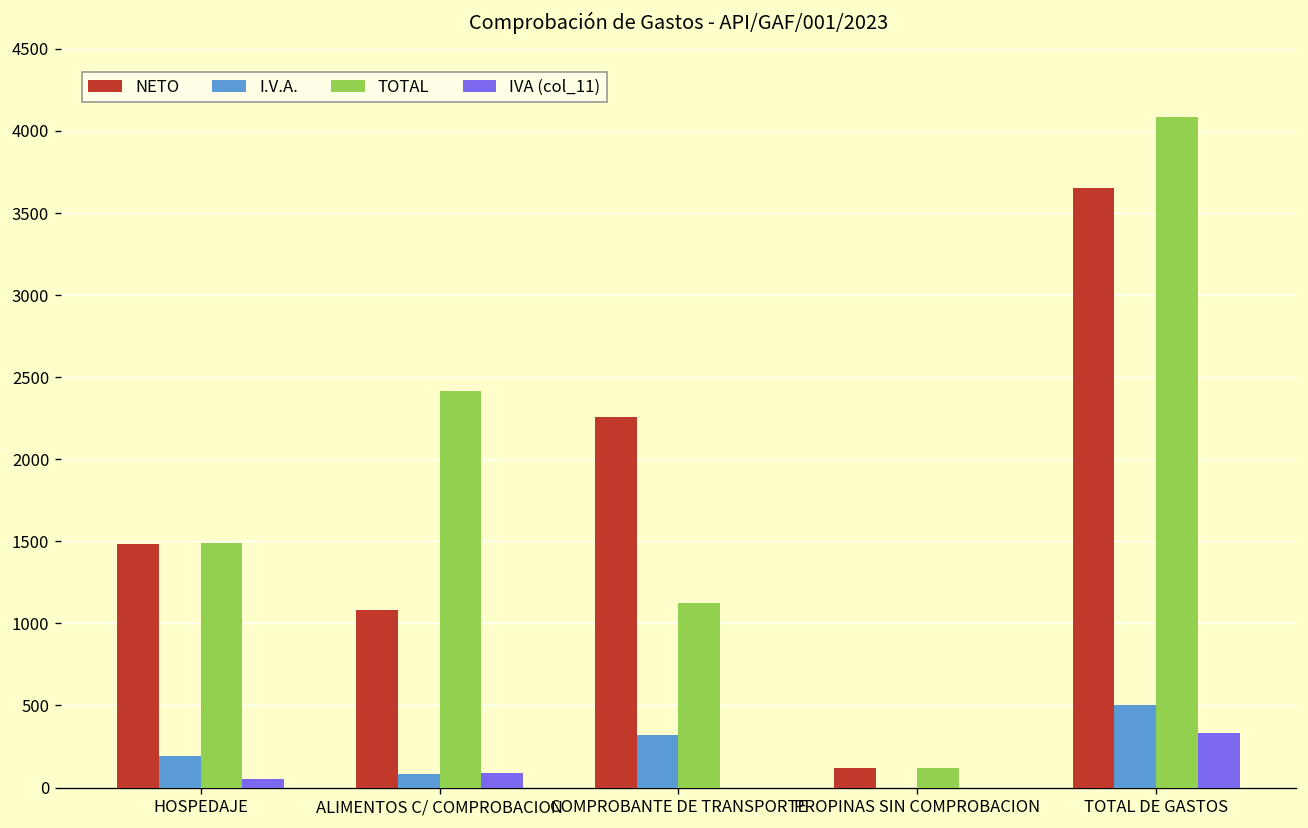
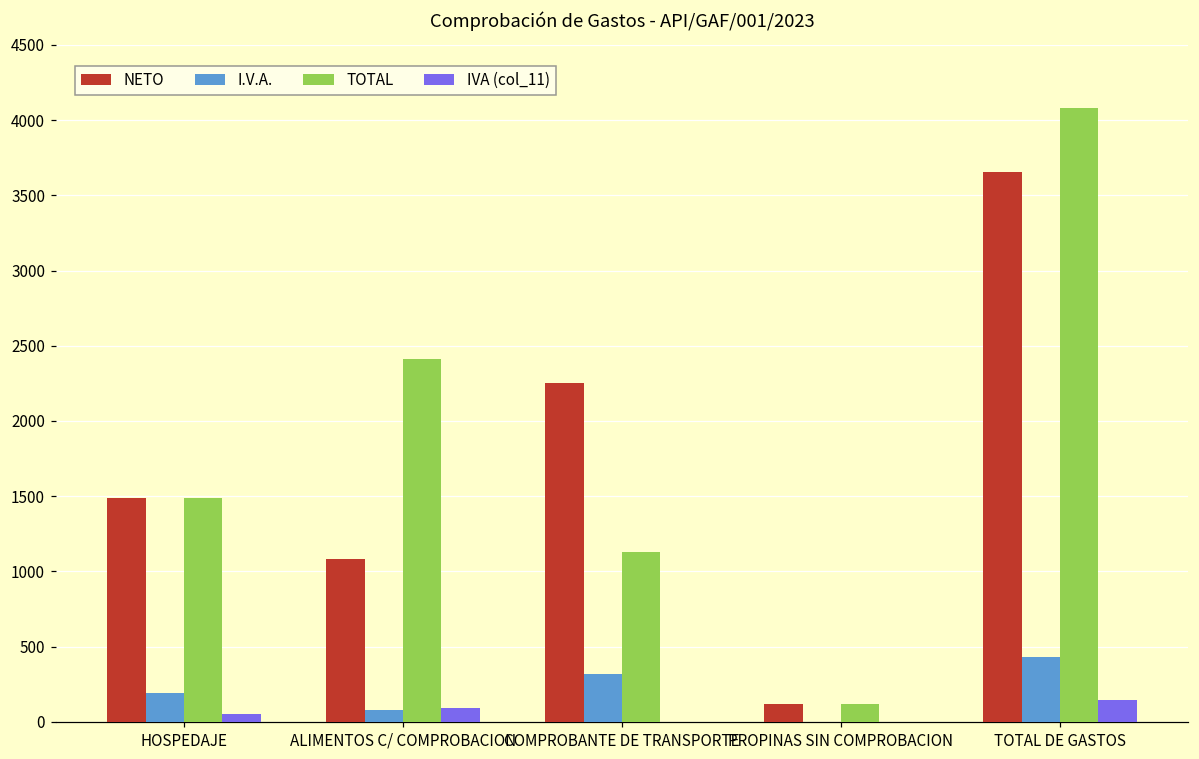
I.V.A., TOTAL DE GASTOS: 500 -> 430
IVA (col_11), TOTAL DE GASTOS: 330 -> 140
